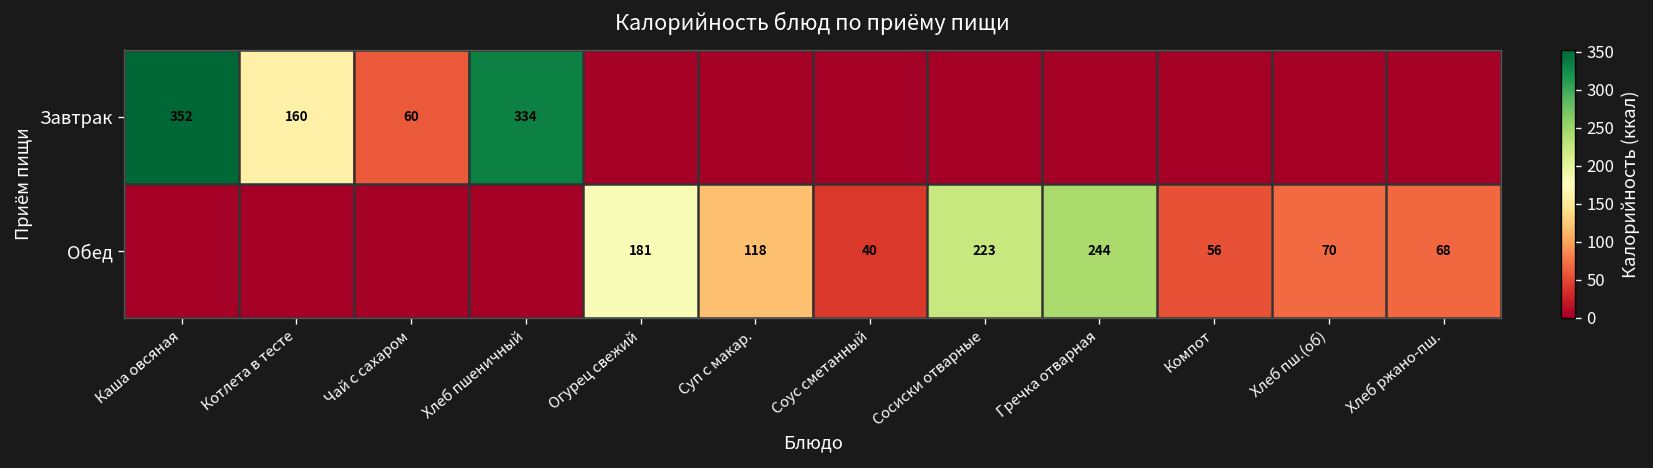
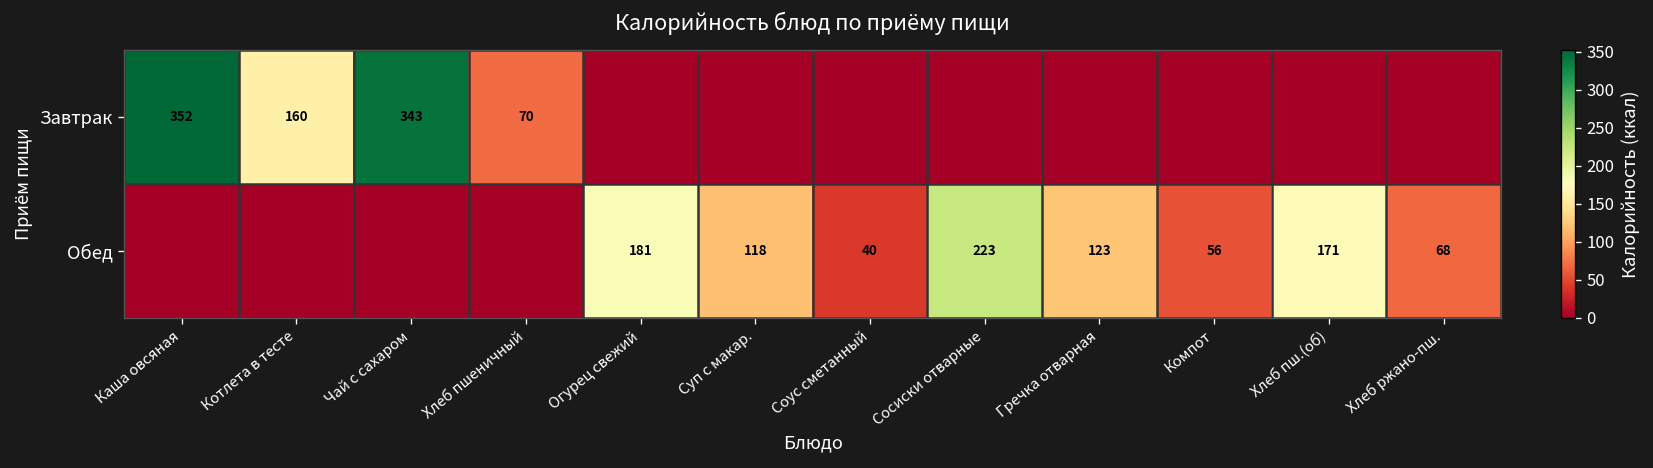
Завтрак, Чай с сахаром: 60 -> 343
Завтрак, Хлеб пшеничный: 334 -> 70
Обед, Гречка отварная: 244 -> 123
Обед, Хлеб пш.(об): 70 -> 171
